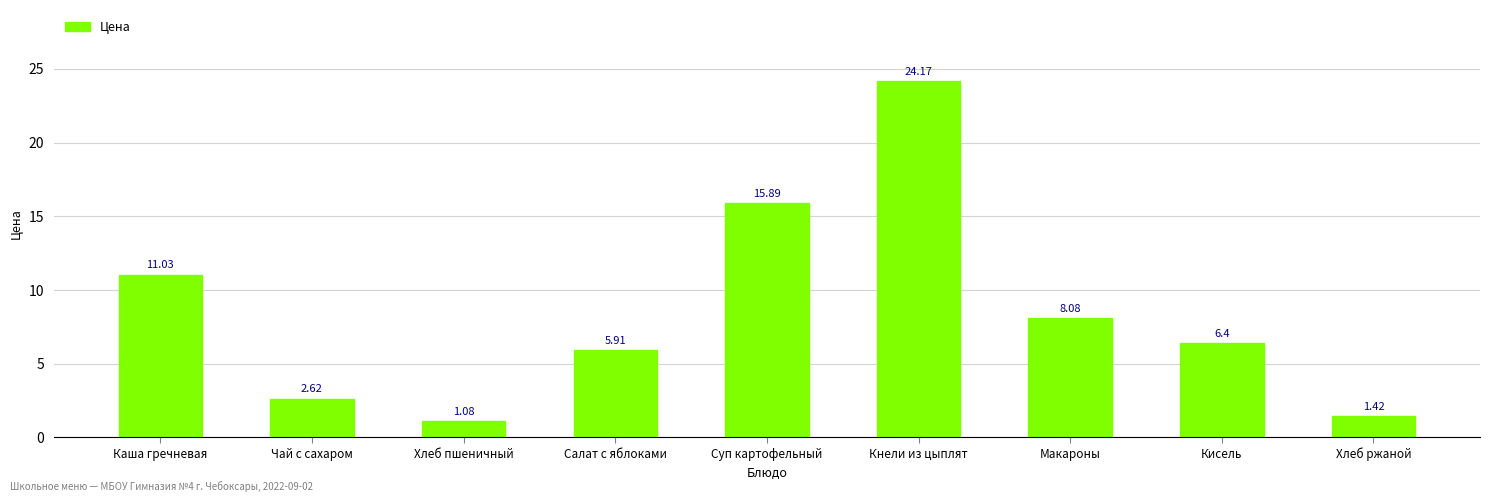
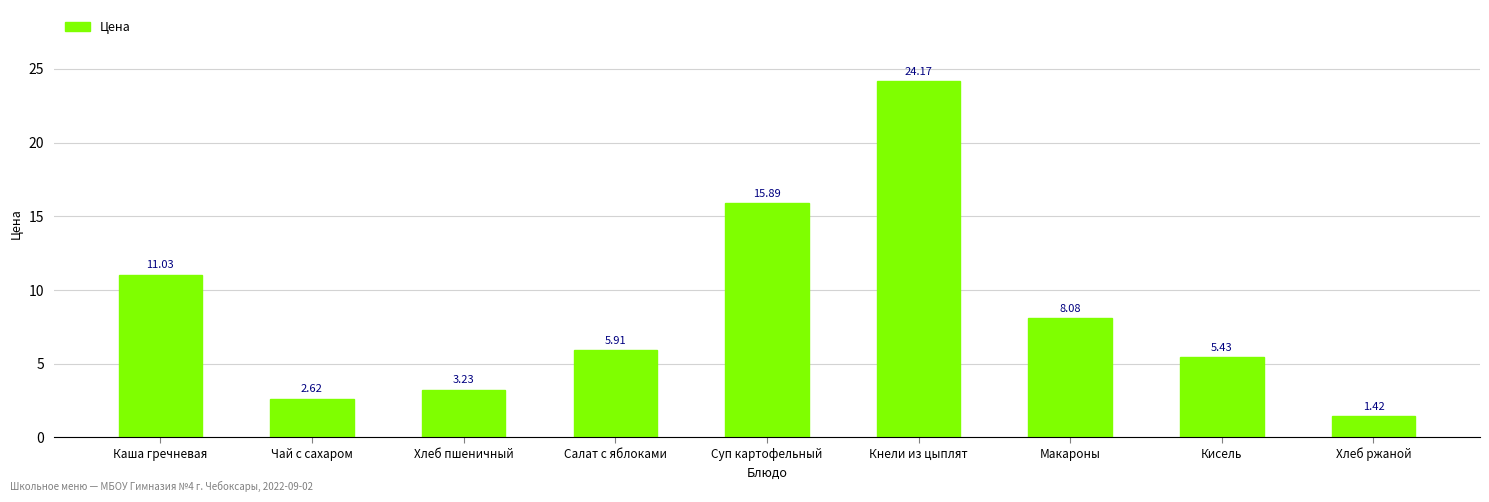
Хлеб пшеничный: 1.08 -> 3.23
Кисель: 6.4 -> 5.43
